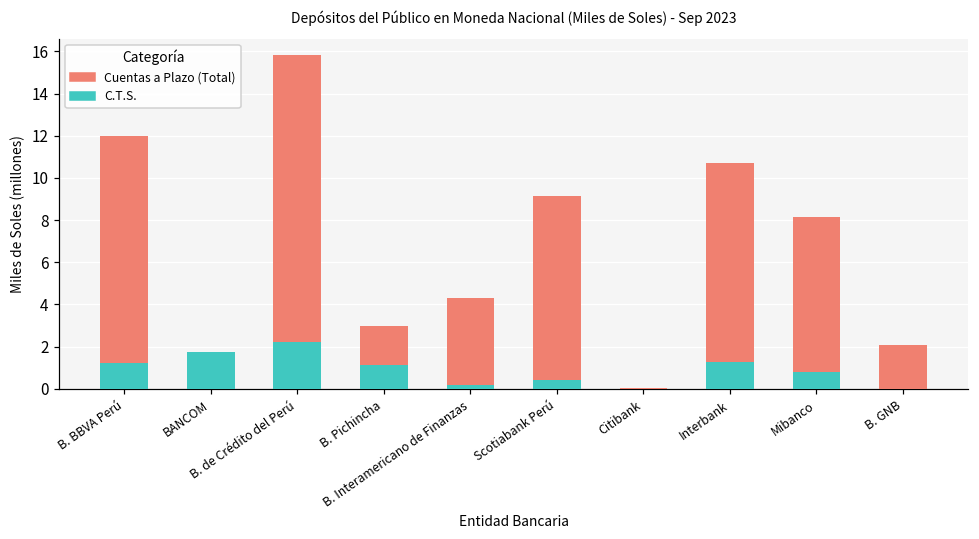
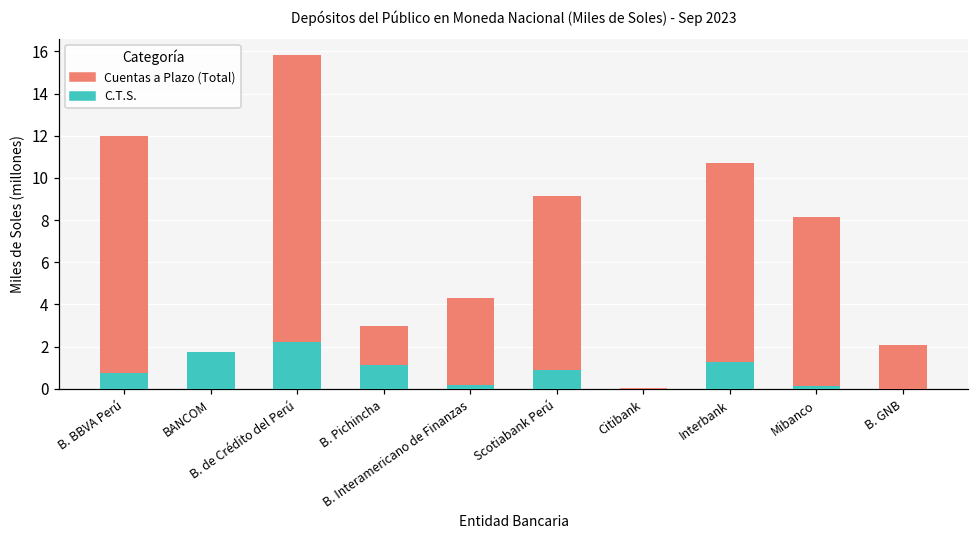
C.T.S., B. BBVA Perú: 1.2 -> 0.8
C.T.S., Scotiabank Perú: 0.4 -> 0.9
C.T.S., Mibanco: 0.8 -> 0.1
